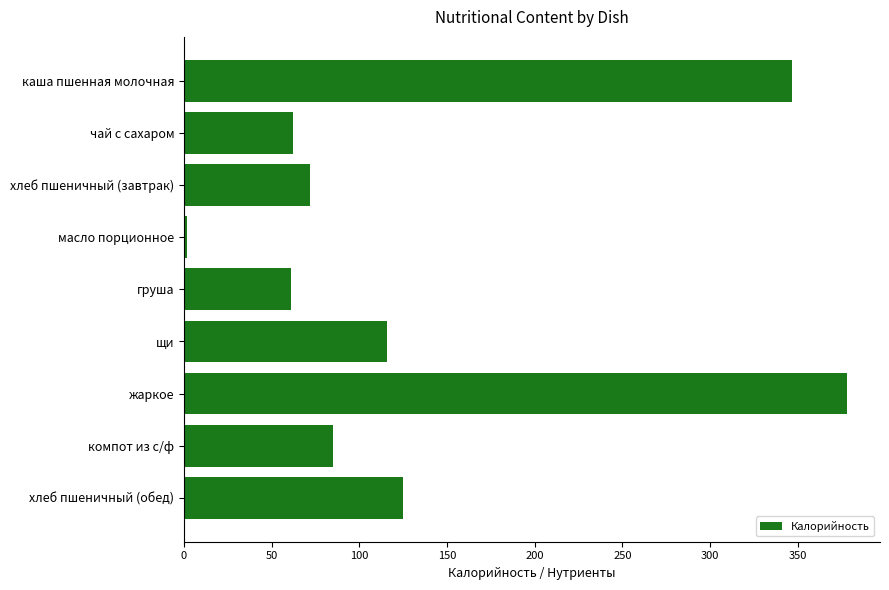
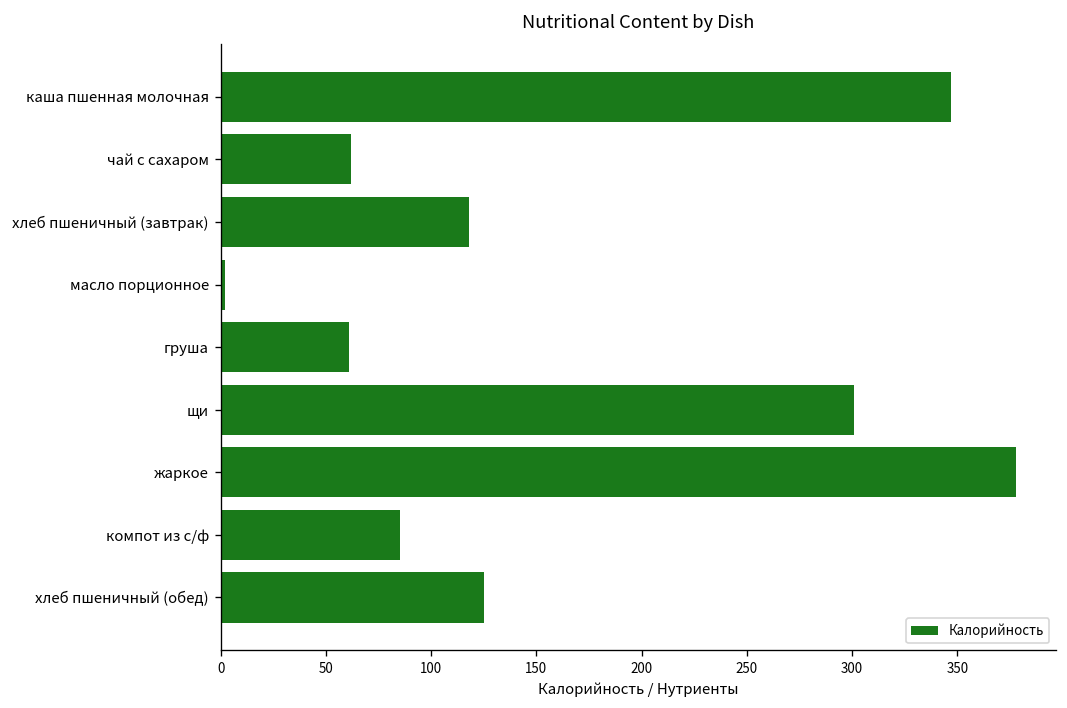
хлеб пшеничный (завтрак): 72 -> 118
щи: 116 -> 301
